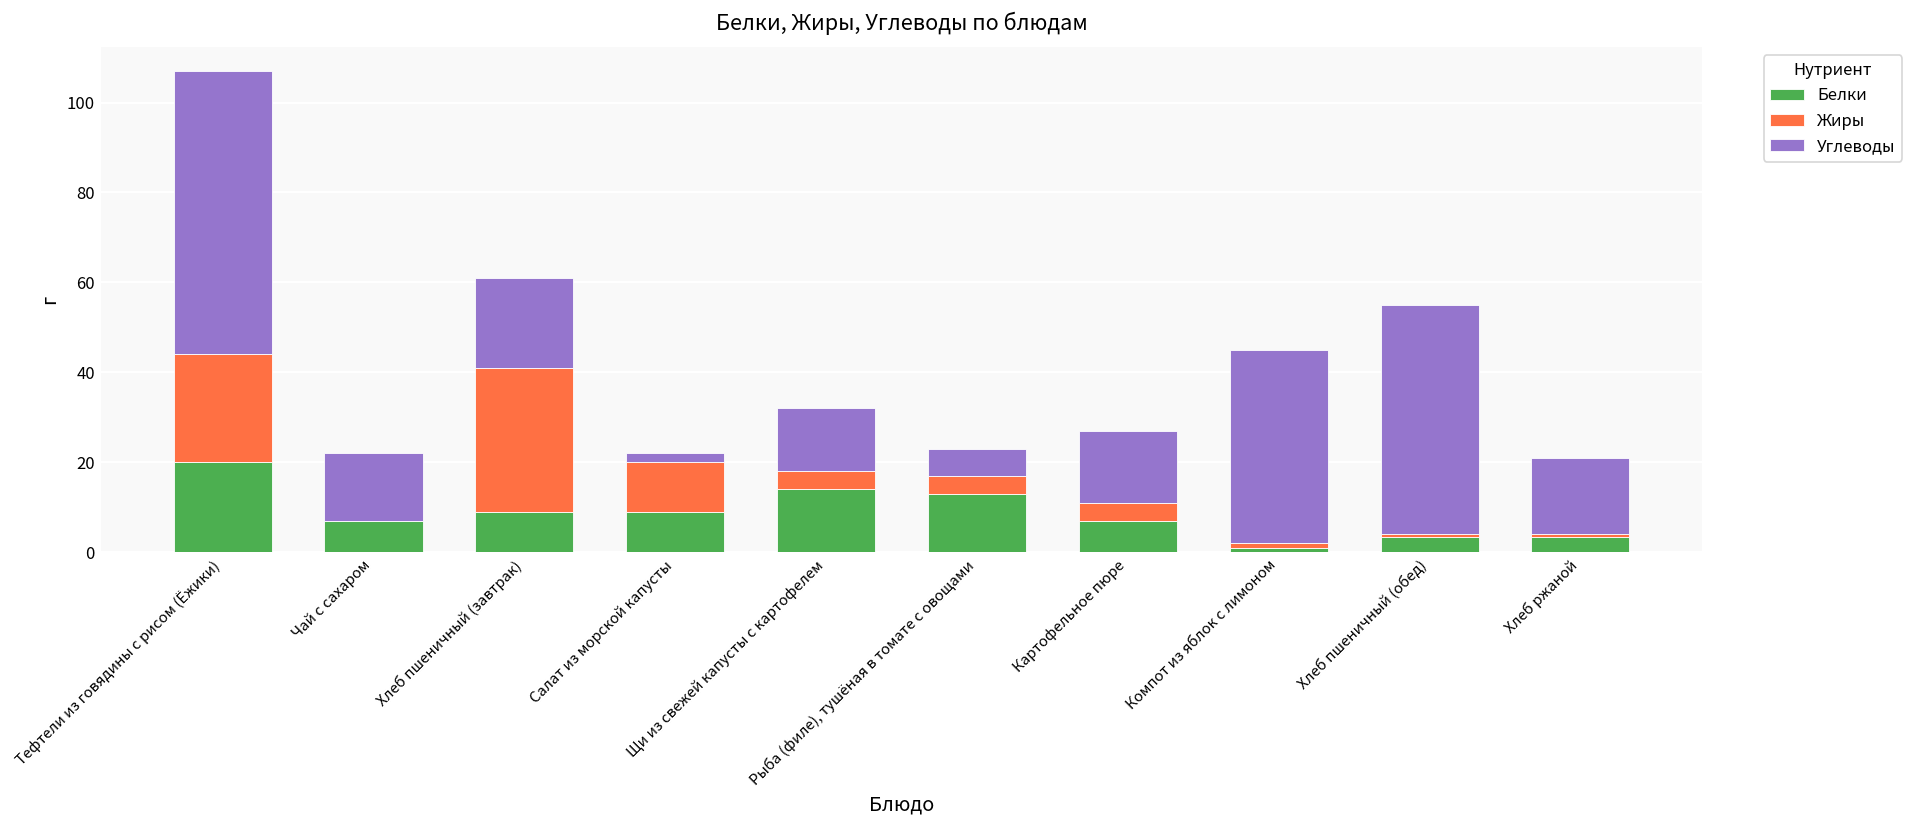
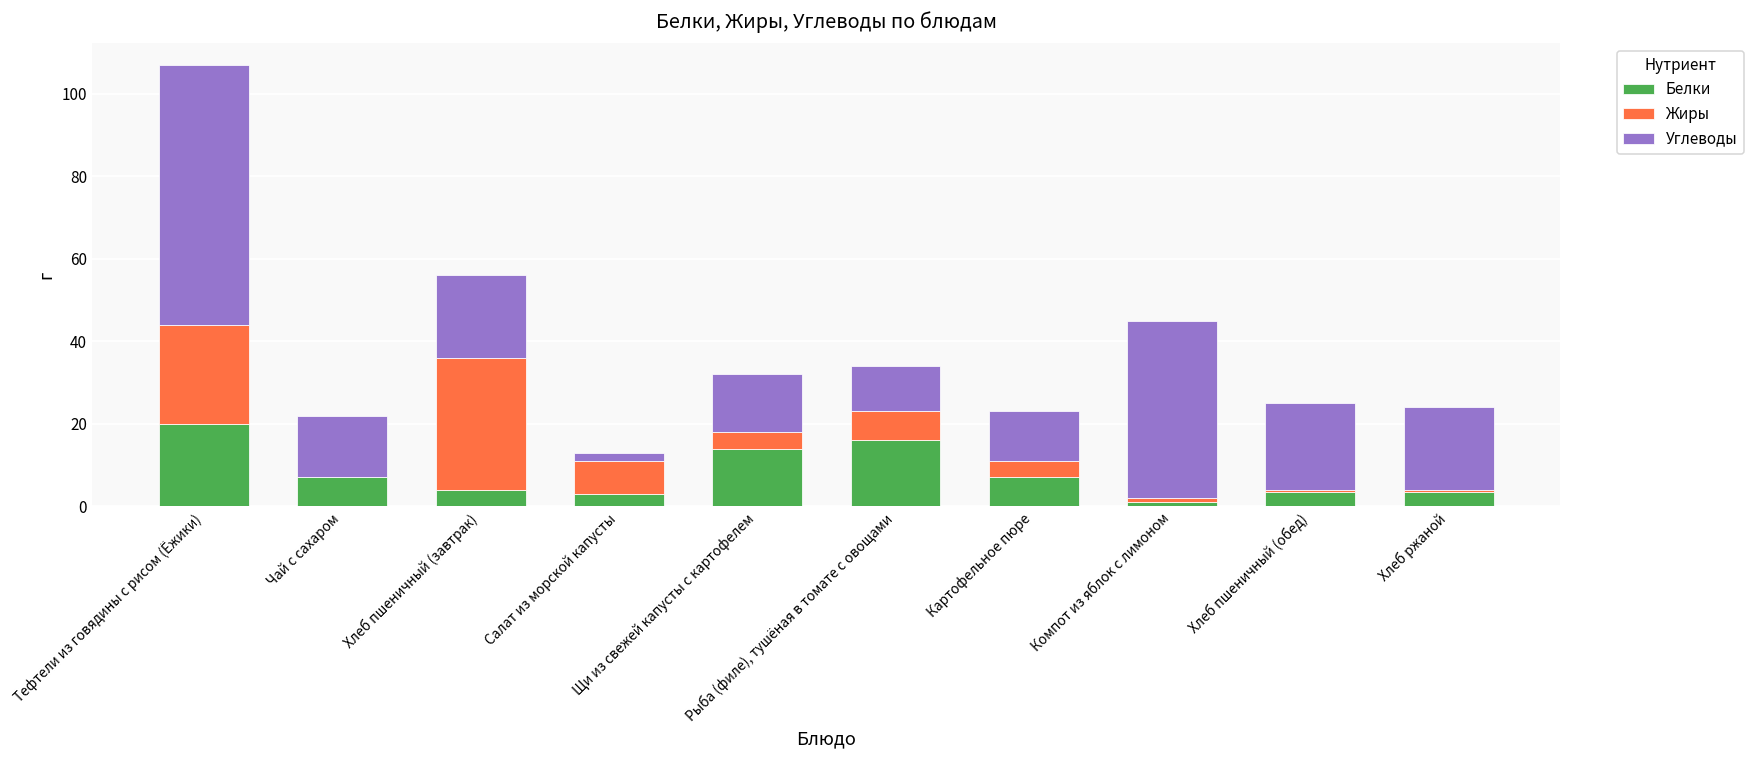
Белки, Хлеб пшеничный (завтрак): 9 -> 4
Белки, Салат из морской капусты: 9 -> 3
Жиры, Салат из морской капусты: 11 -> 8
Белки, Рыба (филе), тушёная в томате с овощами: 13 -> 16
Жиры, Рыба (филе), тушёная в томате с овощами: 4 -> 7
Углеводы, Рыба (филе), тушёная в томате с овощами: 6 -> 11
Углеводы, Картофельное пюре: 16 -> 12
Углеводы, Хлеб пшеничный (обед): 51 -> 21
Углеводы, Хлеб ржаной: 17 -> 20
